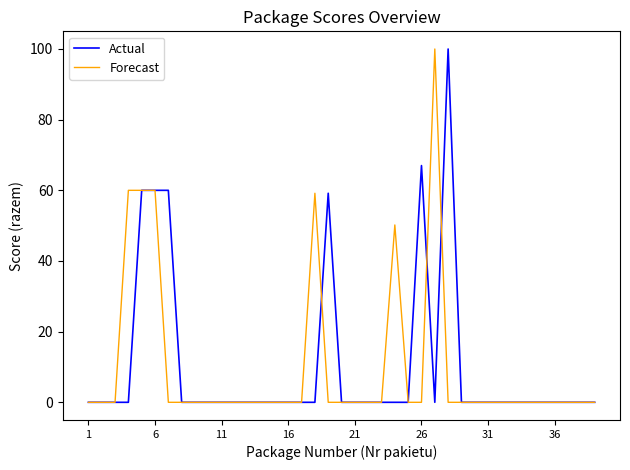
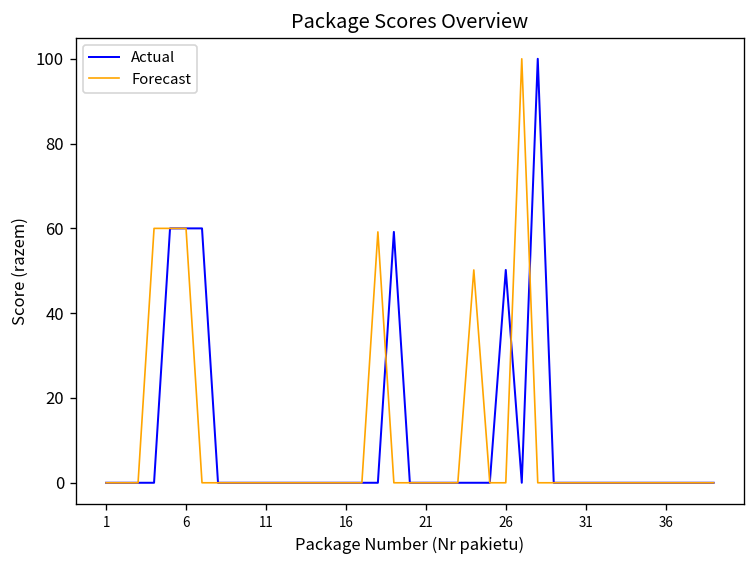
Actual, 26: 67 -> 50
